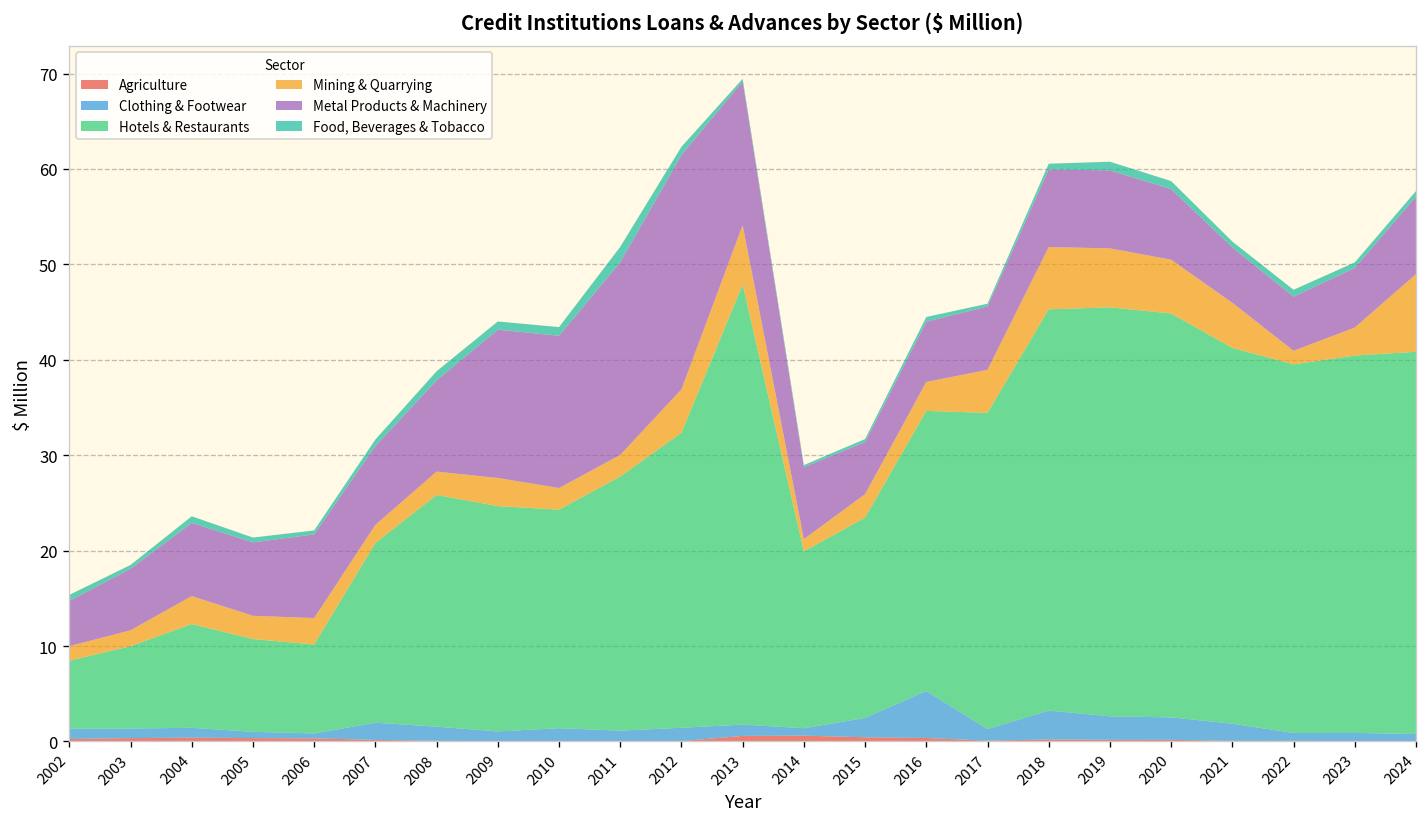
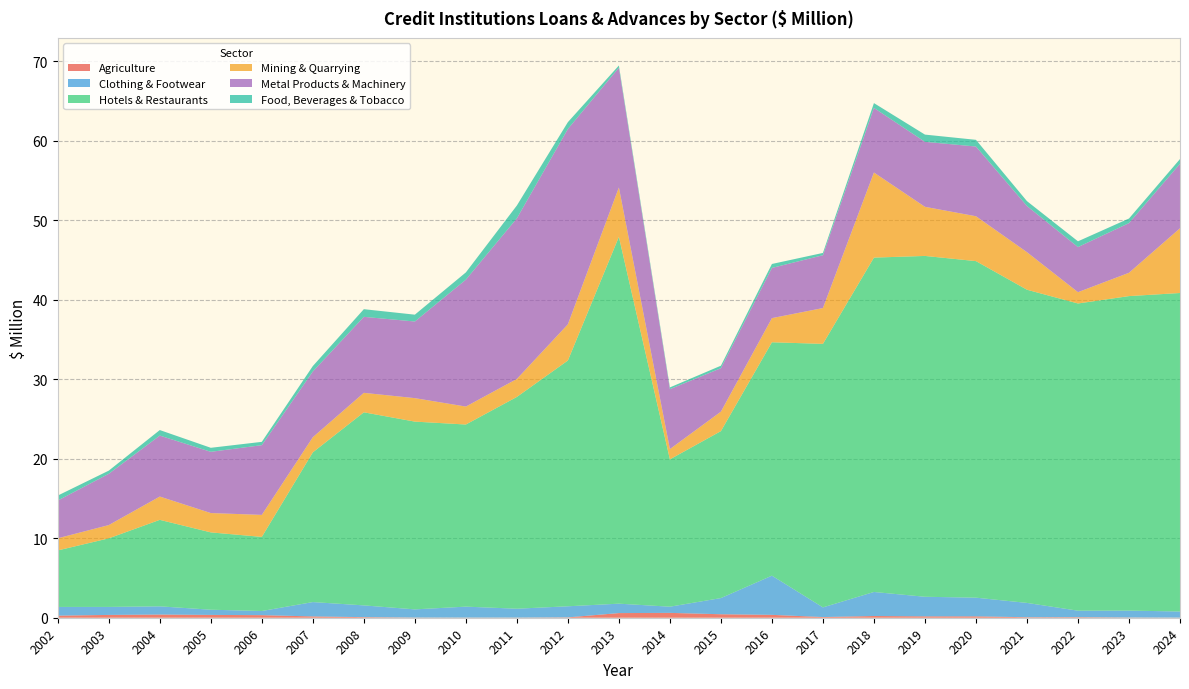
Metal Products & Machinery, 2009: 16 -> 10
Mining & Quarrying, 2018: 7 -> 11
Metal Products & Machinery, 2020: 7 -> 9
